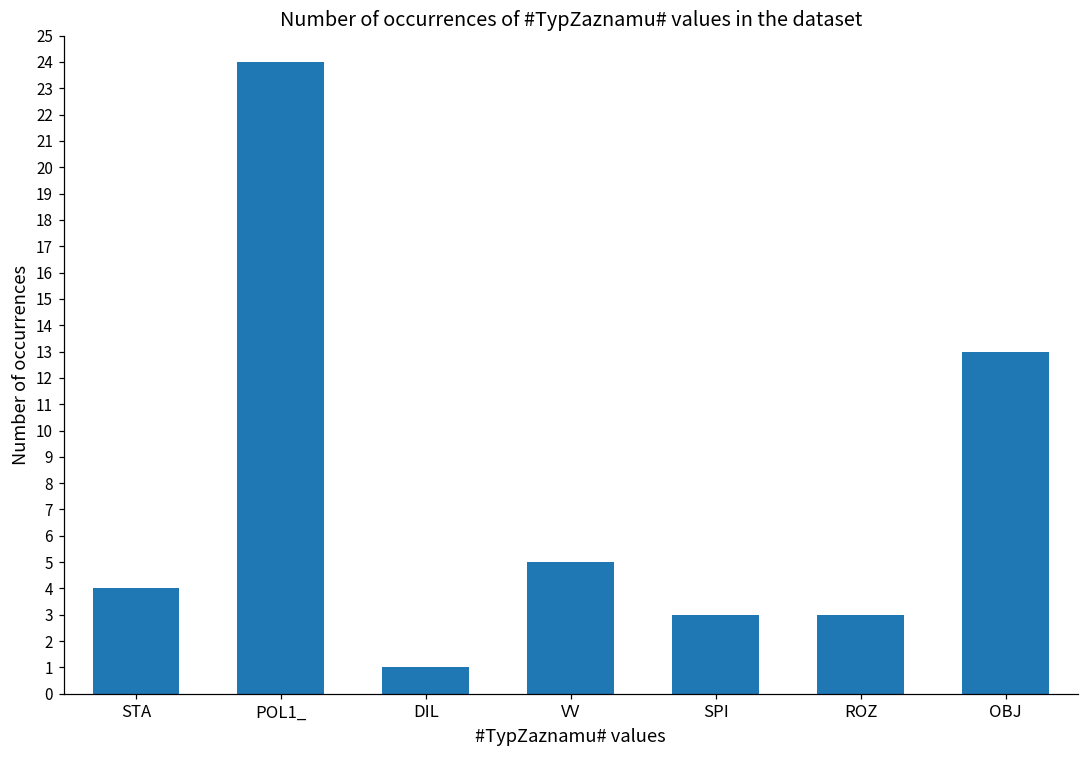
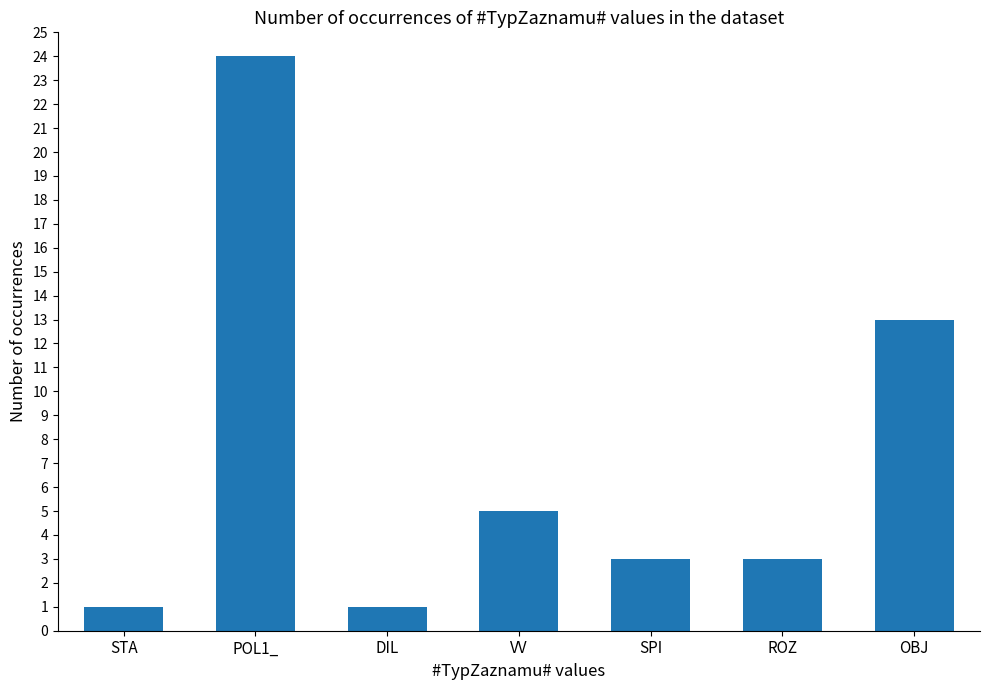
STA: 4 -> 1
